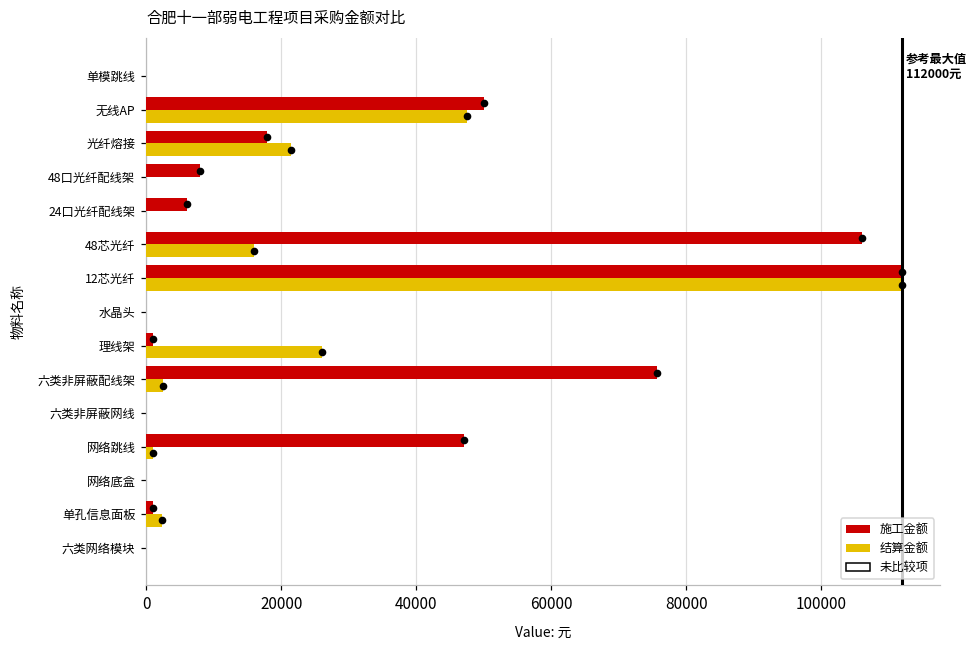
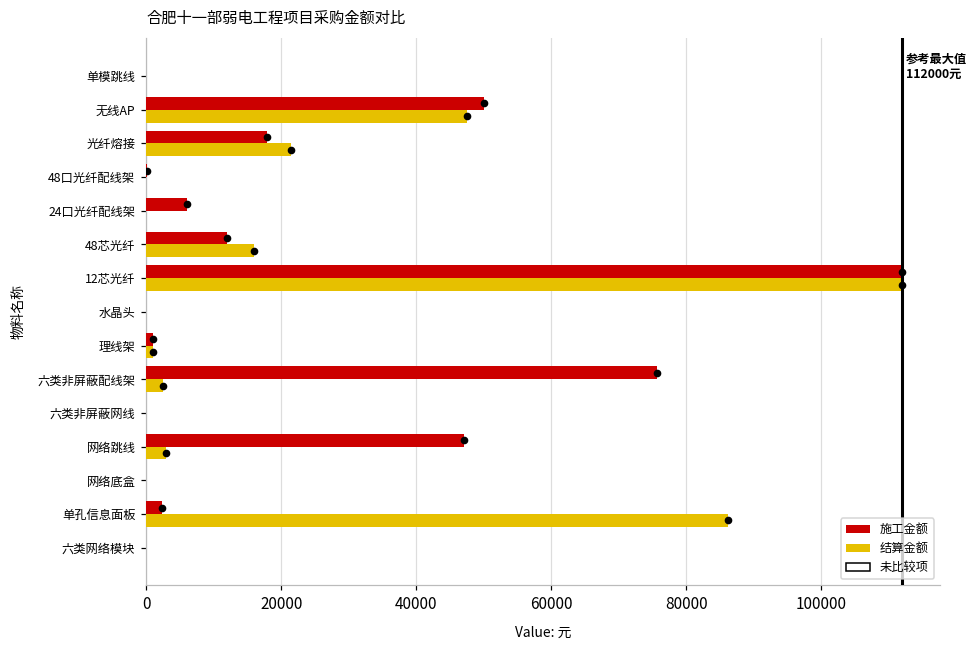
施工金额, 48口光纤配线架: 8000 -> 0
施工金额, 48芯光纤: 106000 -> 12000
结算金额, 理线架: 26000 -> 1000
结算金额, 网络跳线: 1000 -> 3000
施工金额, 单孔信息面板: 1000 -> 2000
结算金额, 单孔信息面板: 2000 -> 86000
